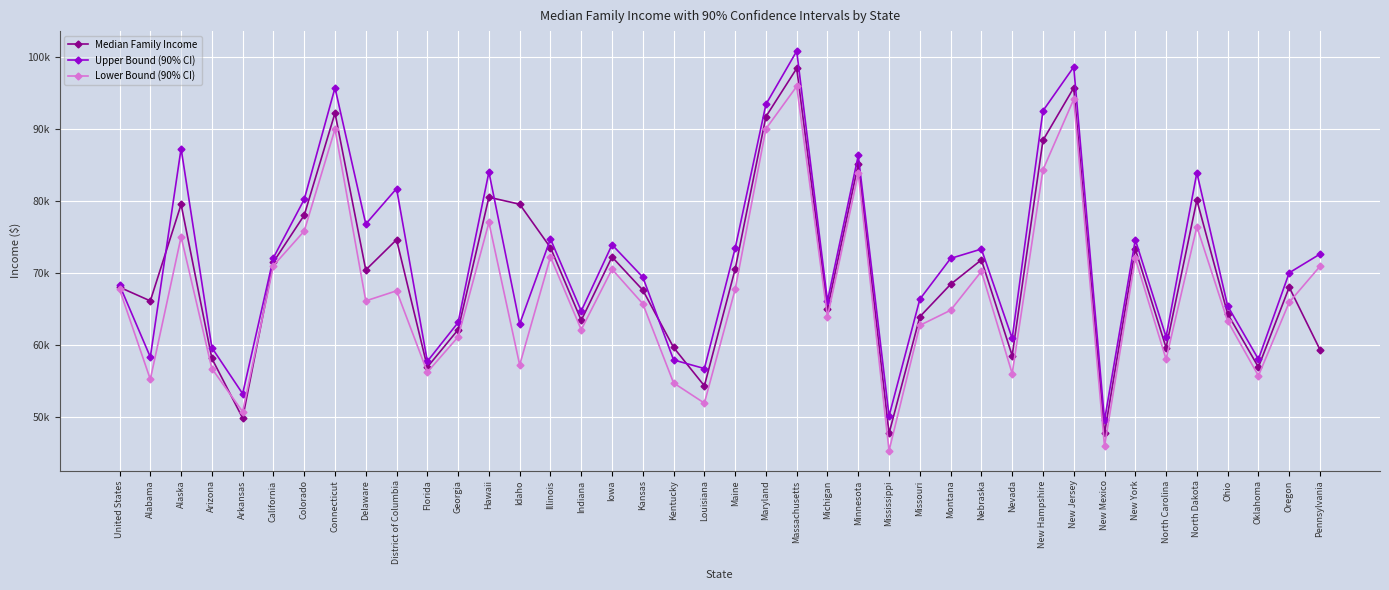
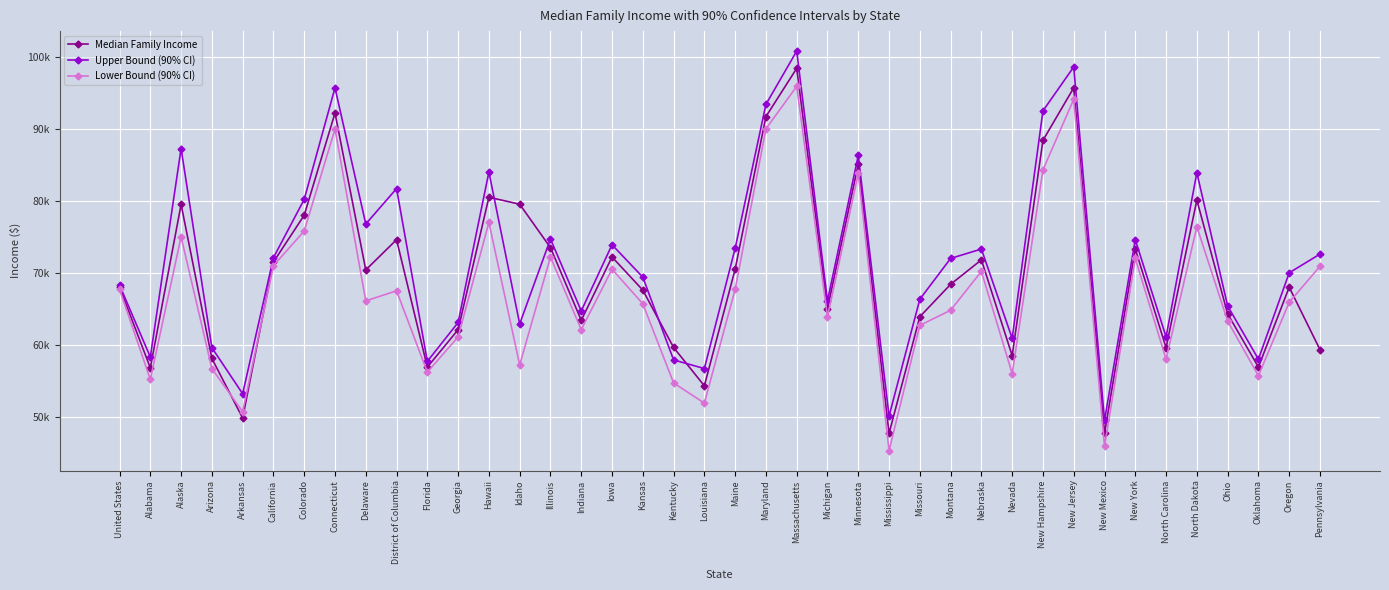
Median Family Income, Alabama: 66000 -> 57000
